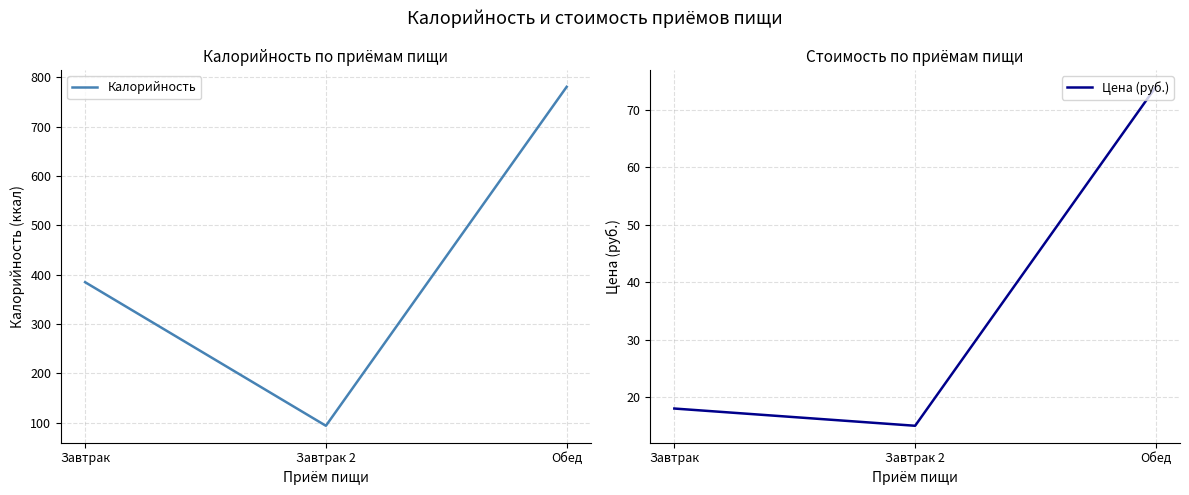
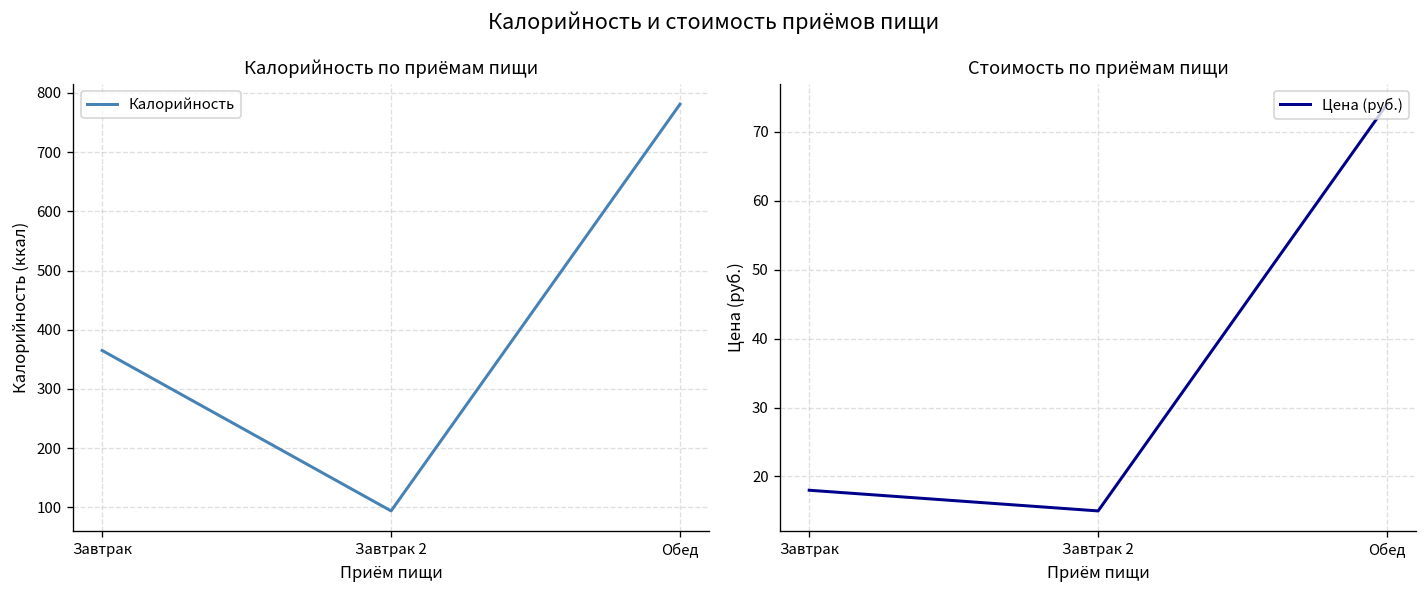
Калорийность по приёмам пищи, Завтрак: 390 -> 370
